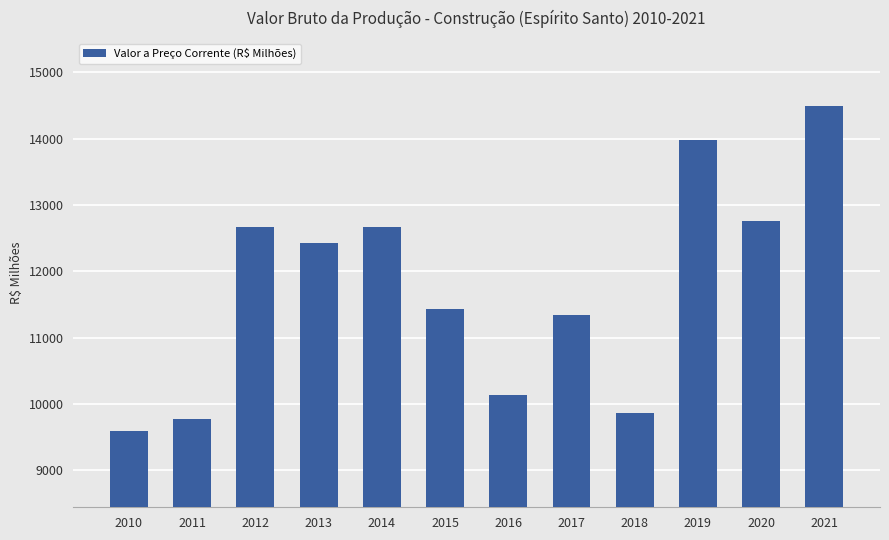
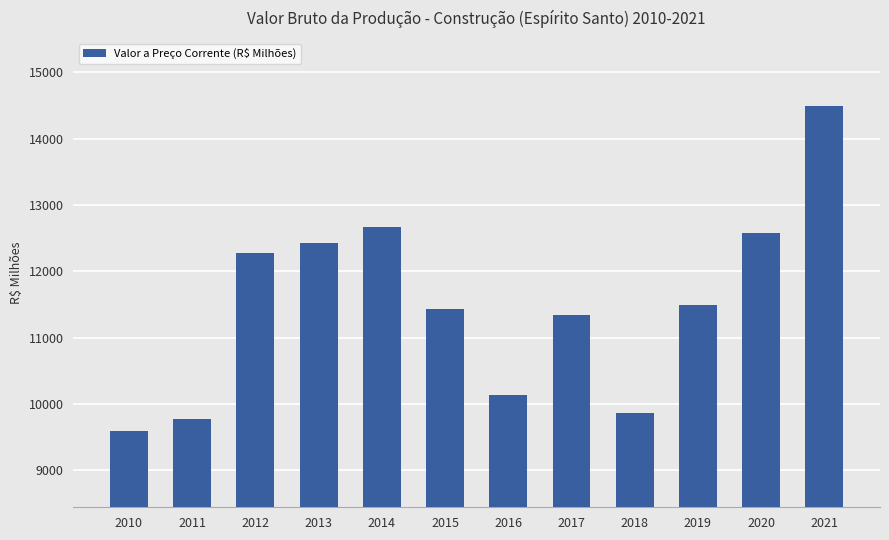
2012: 12700 -> 12300
2019: 14000 -> 11500
2020: 12800 -> 12600
